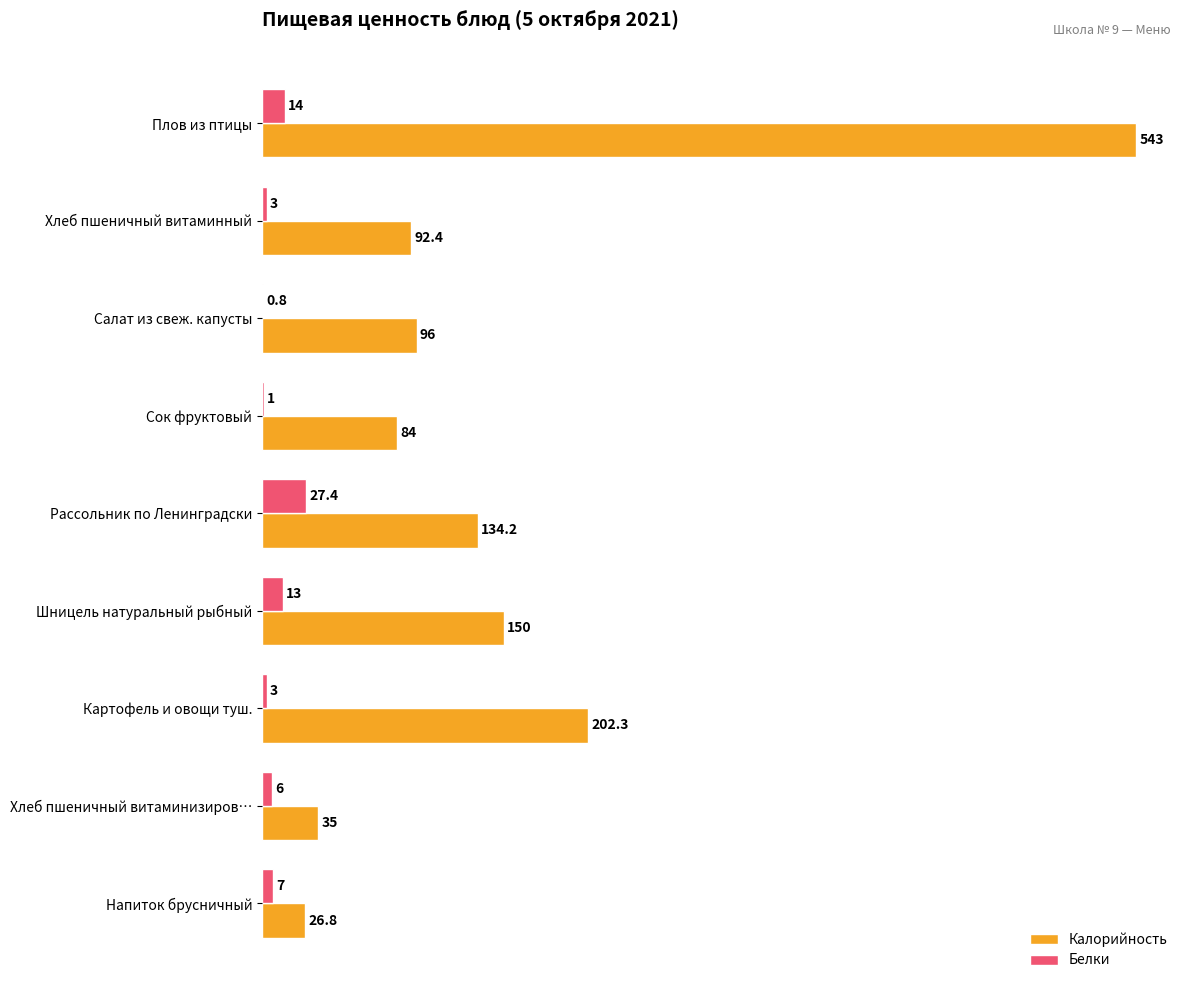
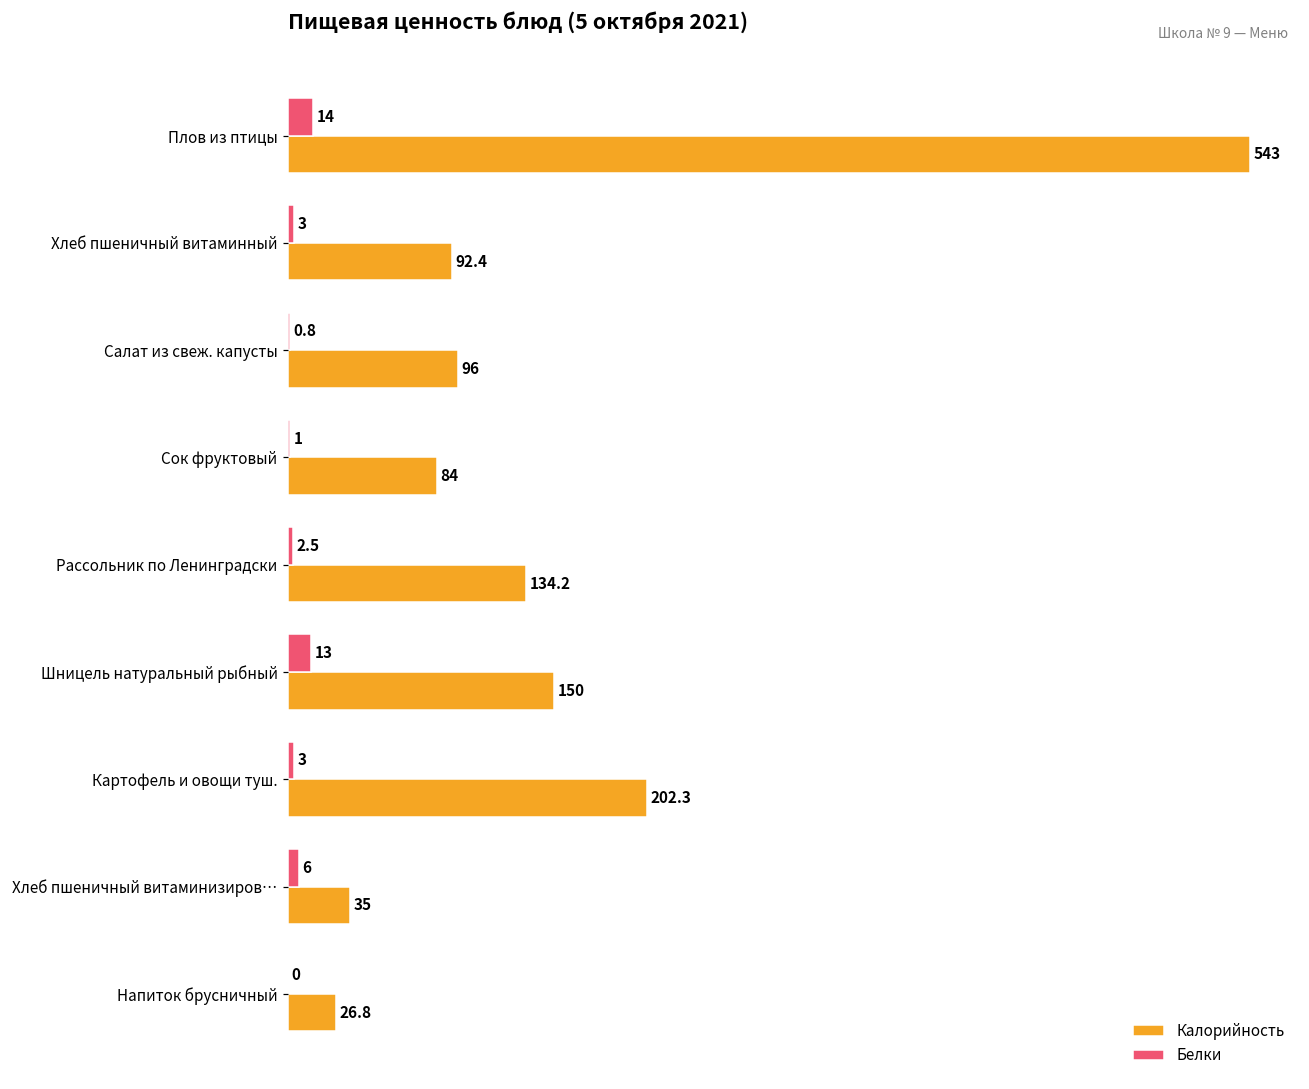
Белки, Рассольник по Ленинградски: 27.4 -> 2.5
Белки, Напиток брусничный: 7 -> 0
